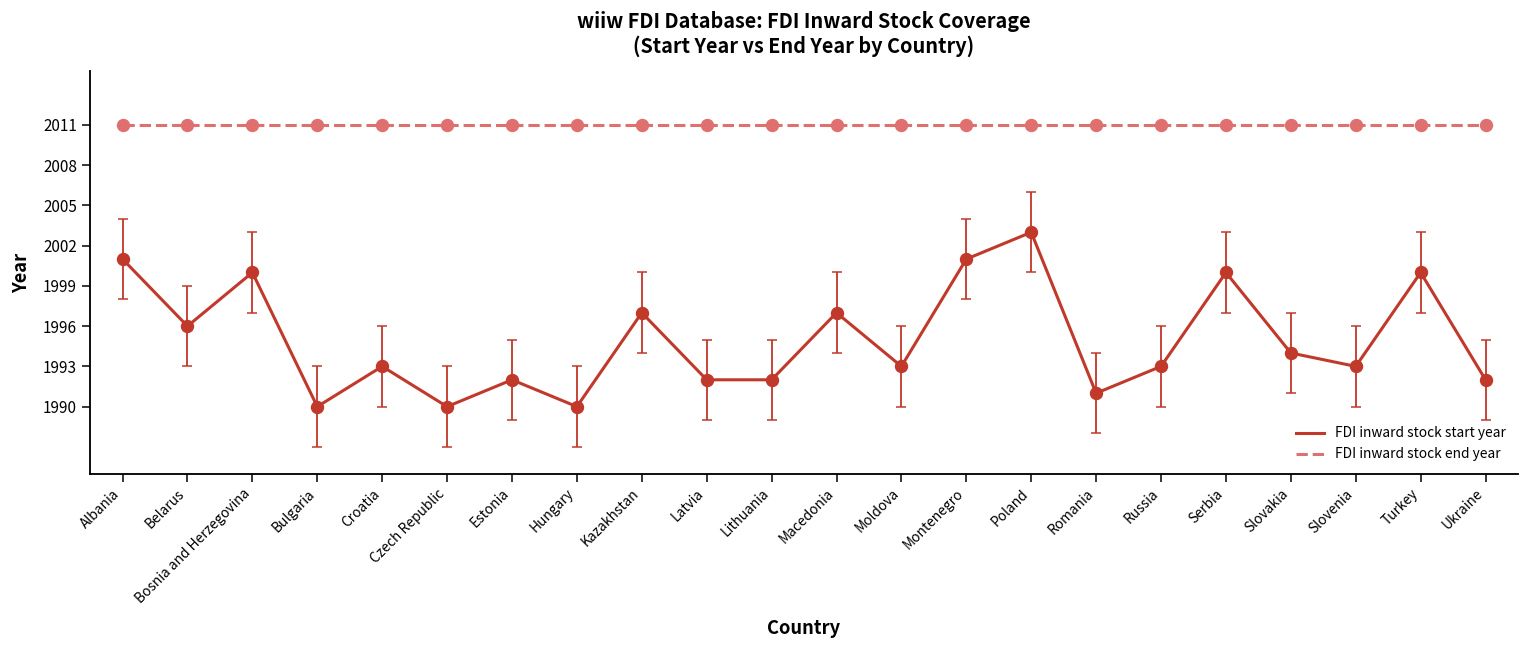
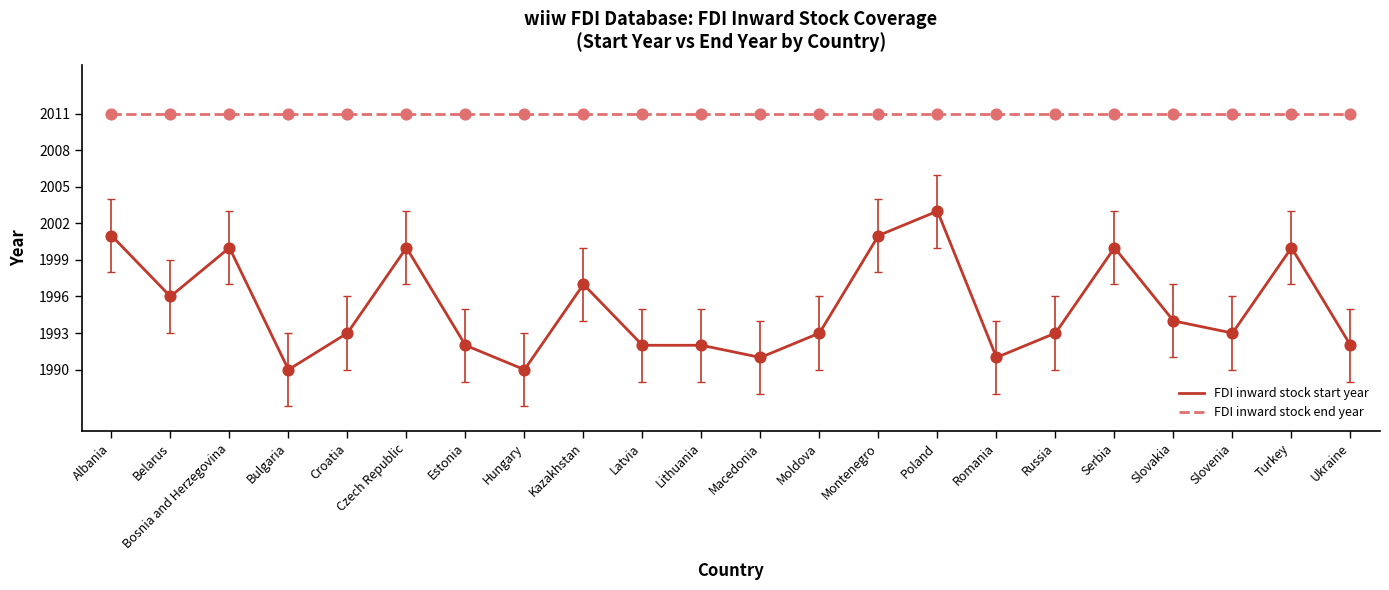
FDI inward stock start year, Czech Republic: 1990 -> 2000
FDI inward stock start year, Macedonia: 1997 -> 1991
